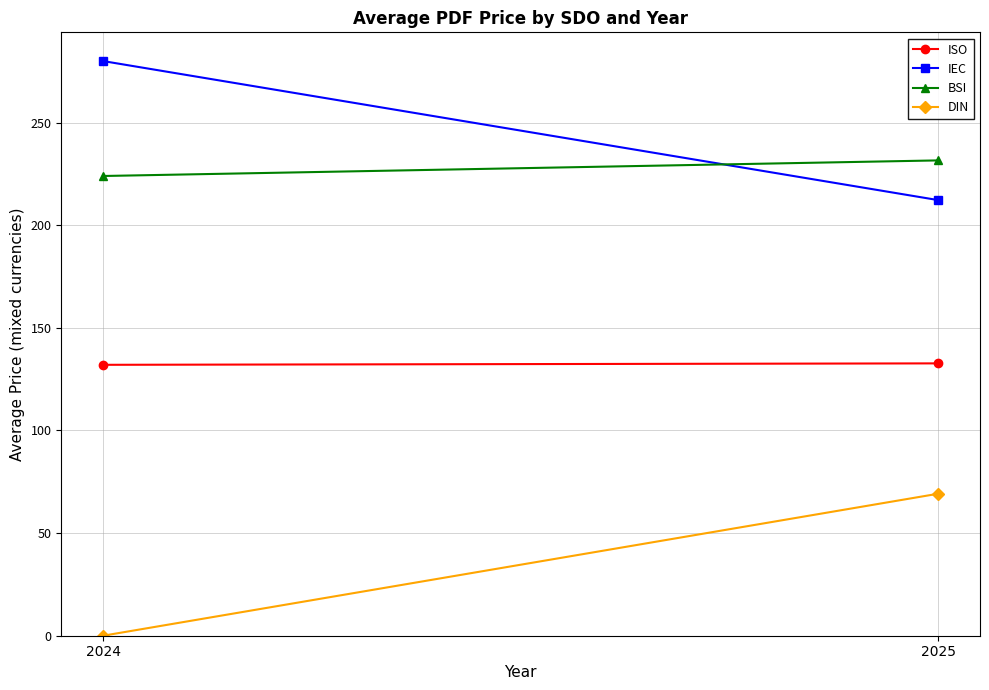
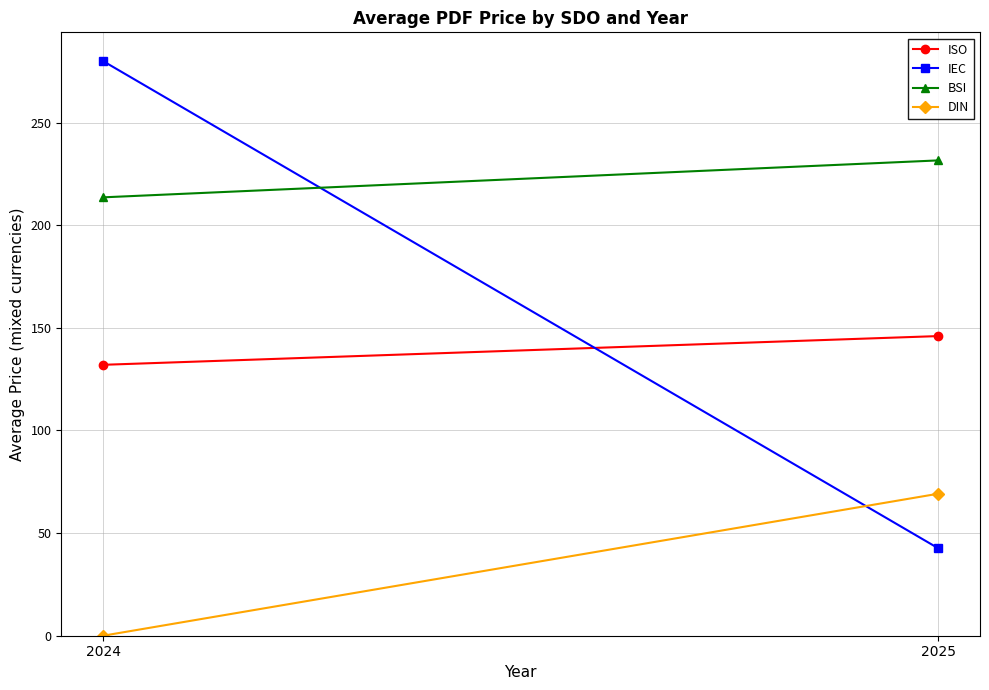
BSI, 2024: 224 -> 214
ISO, 2025: 133 -> 146
IEC, 2025: 212 -> 43
